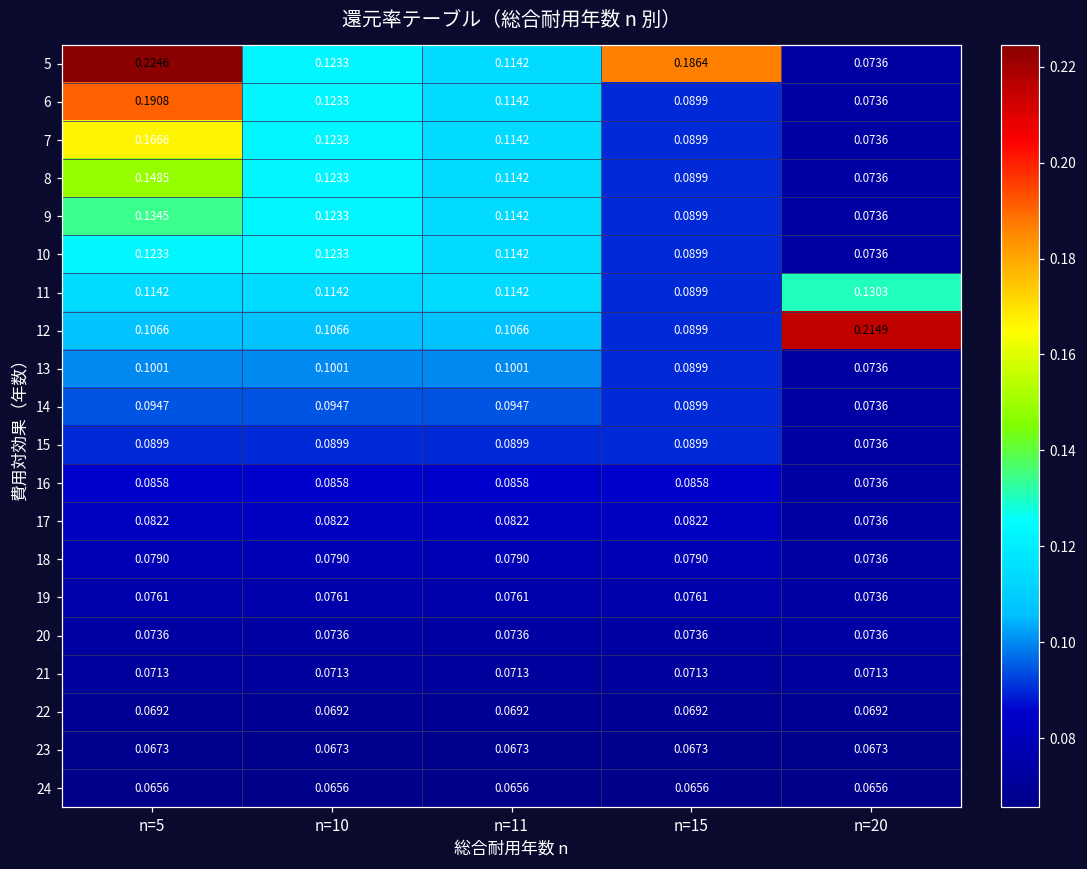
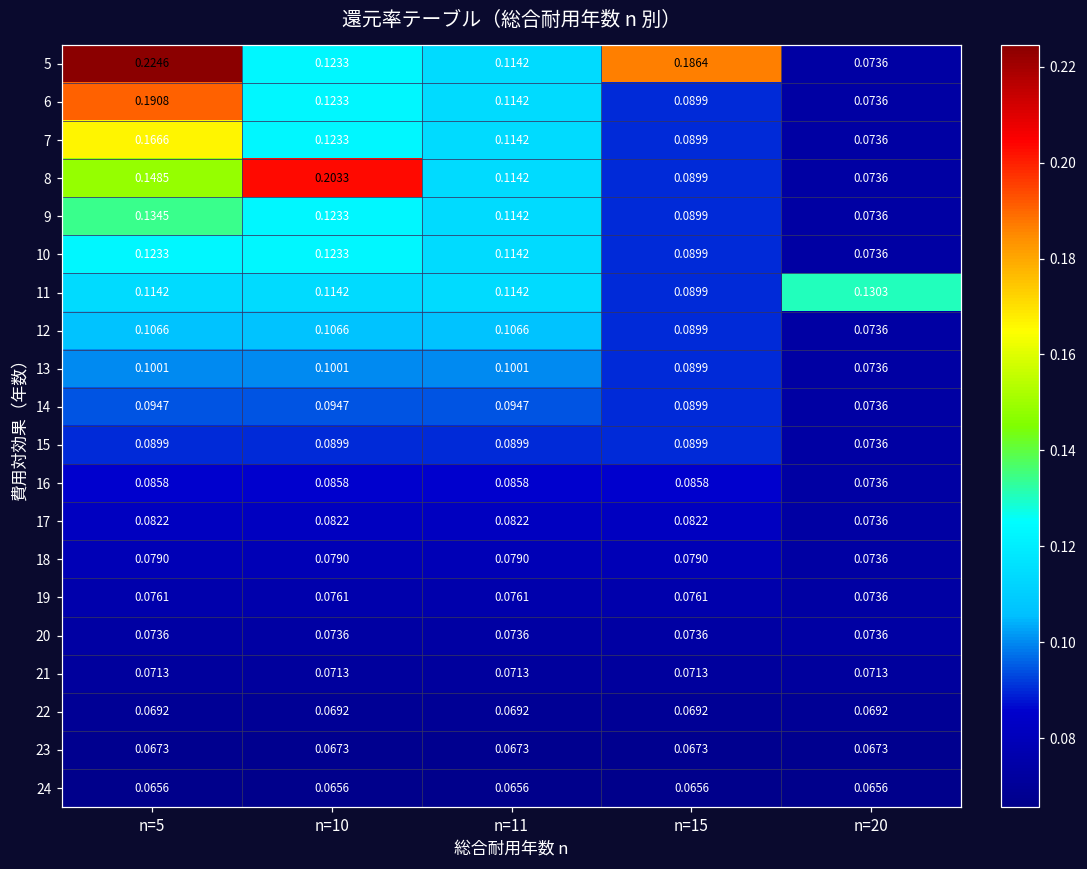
8, n=10: 0.1233 -> 0.2033
12, n=20: 0.2149 -> 0.0736
